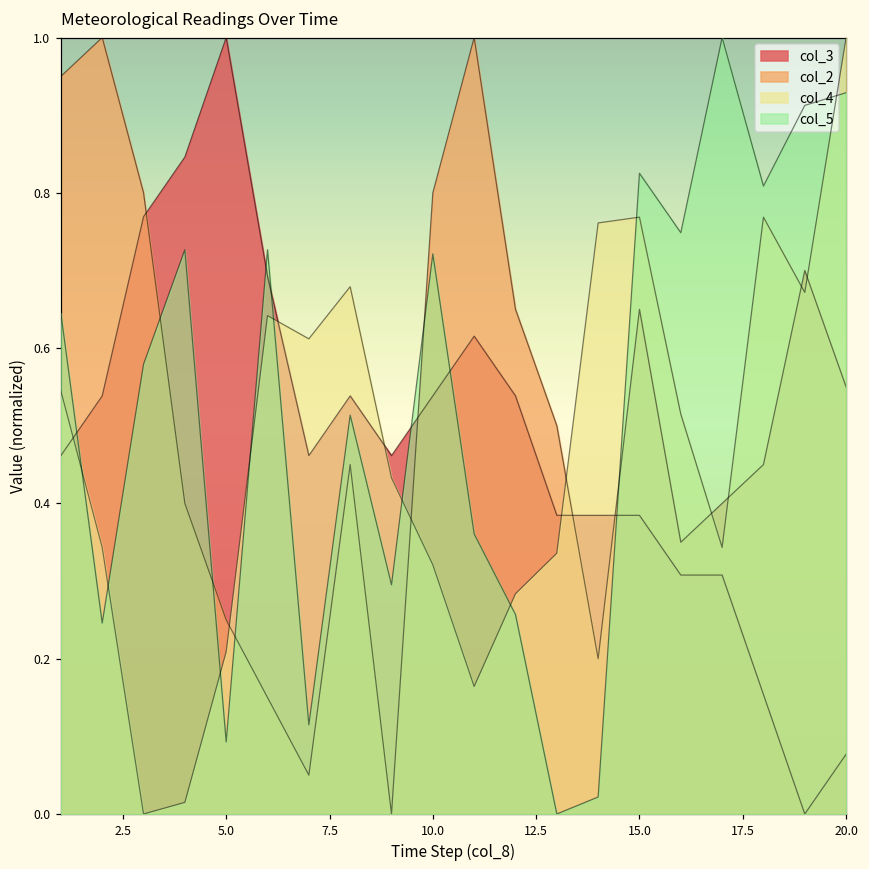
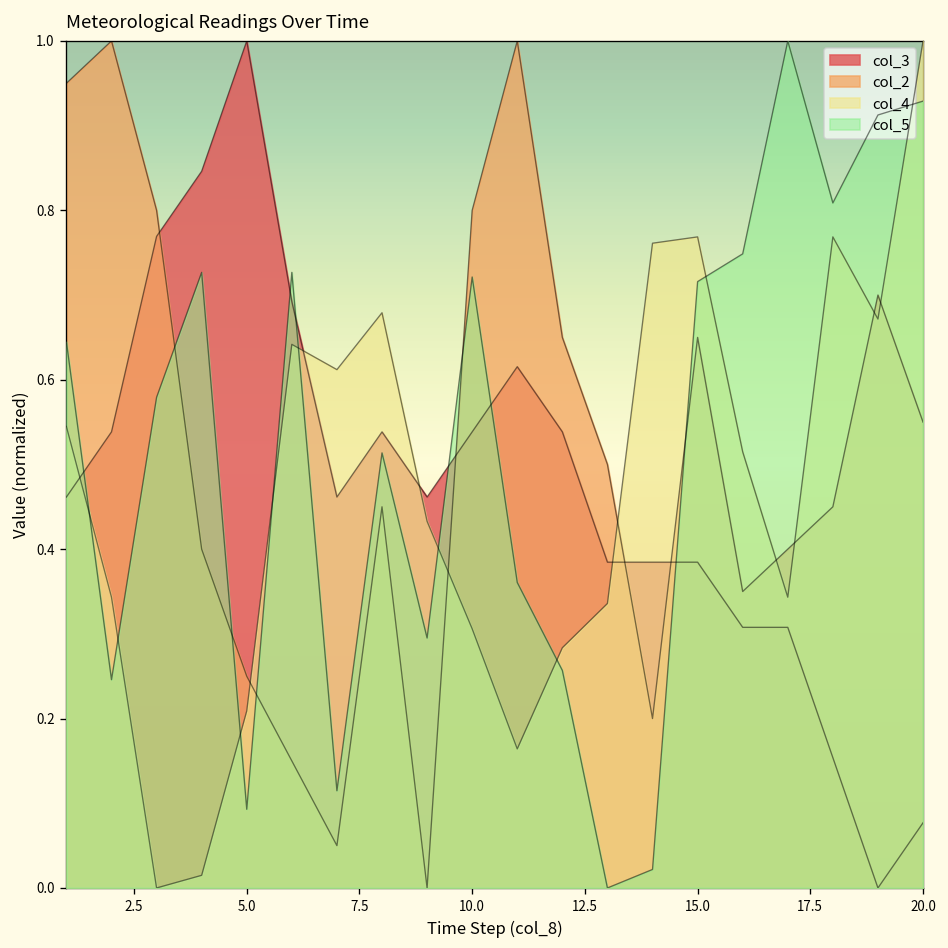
col_4, 10.0: 0.32 -> 0.31
col_5, 15.0: 0.83 -> 0.72
